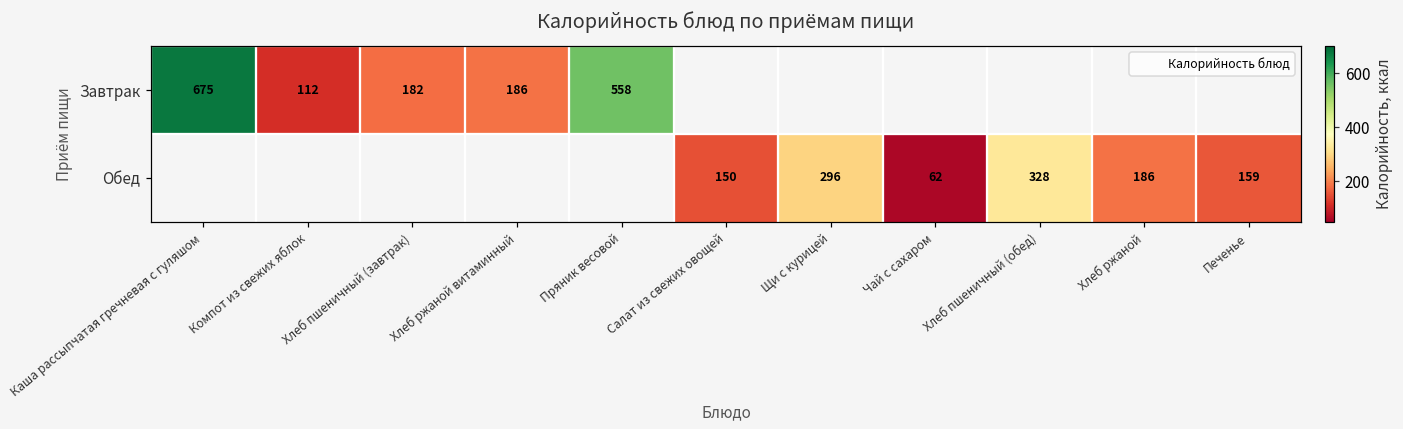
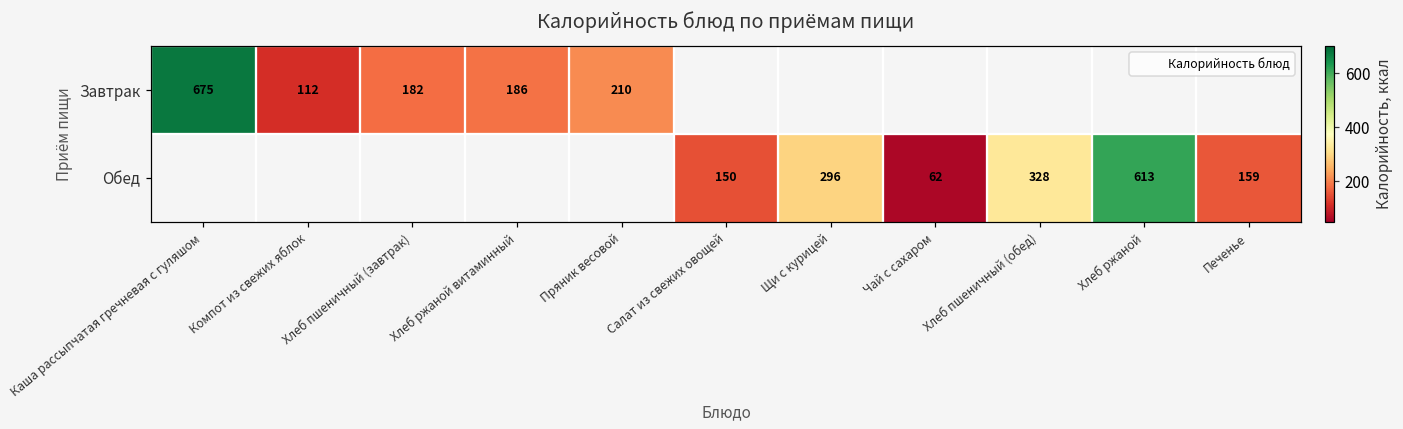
Завтрак, Пряник весовой: 558 -> 210
Обед, Хлеб ржаной: 186 -> 613
